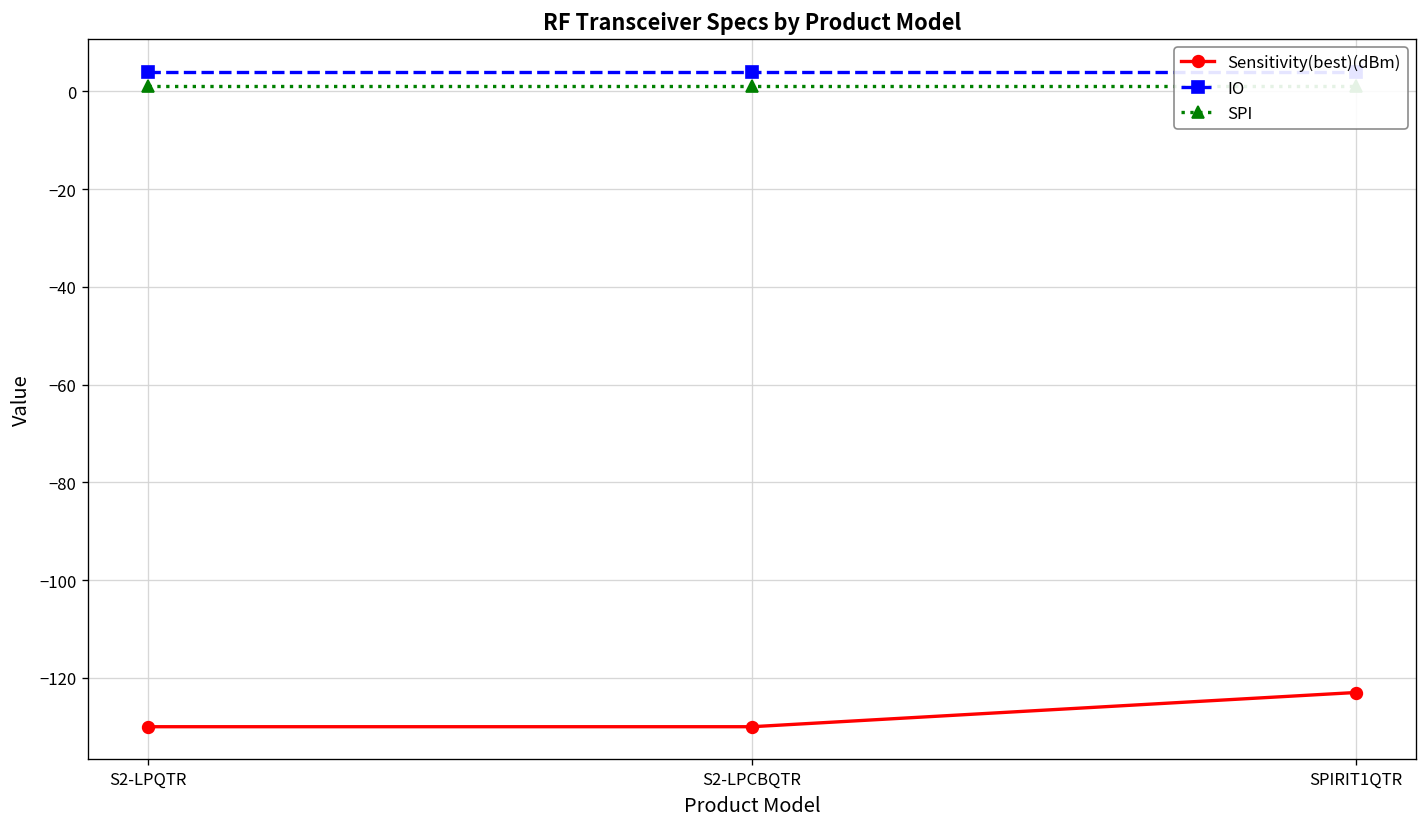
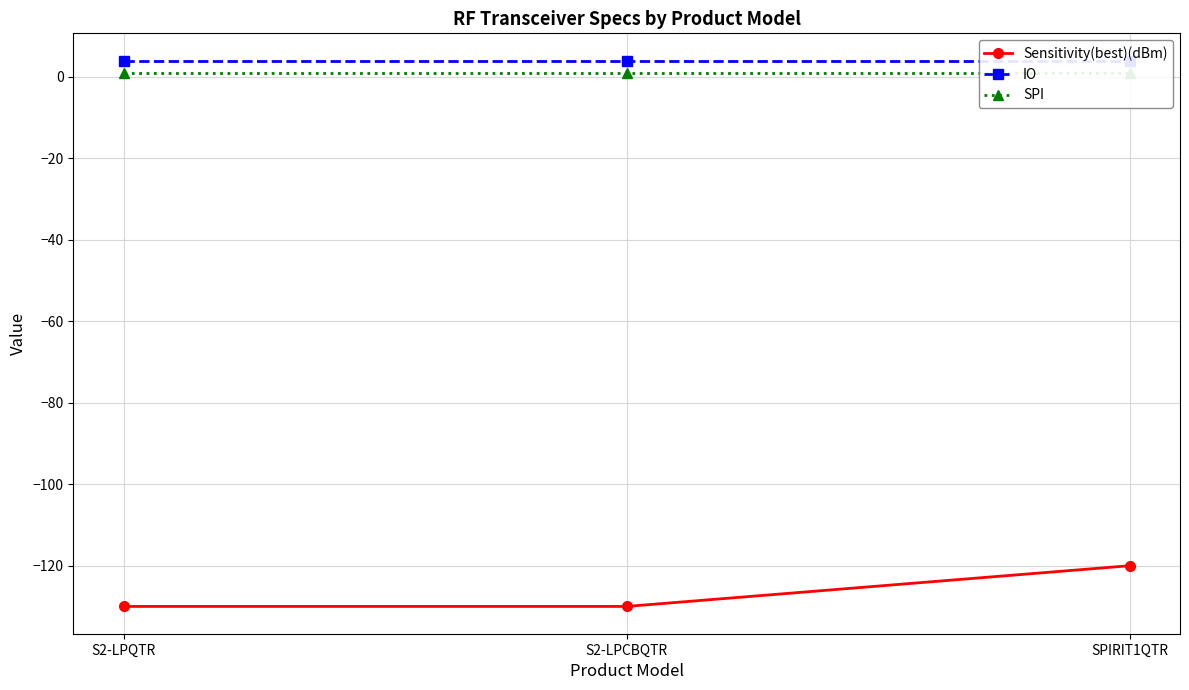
Sensitivity(best)(dBm), SPIRIT1QTR: -123 -> -120
